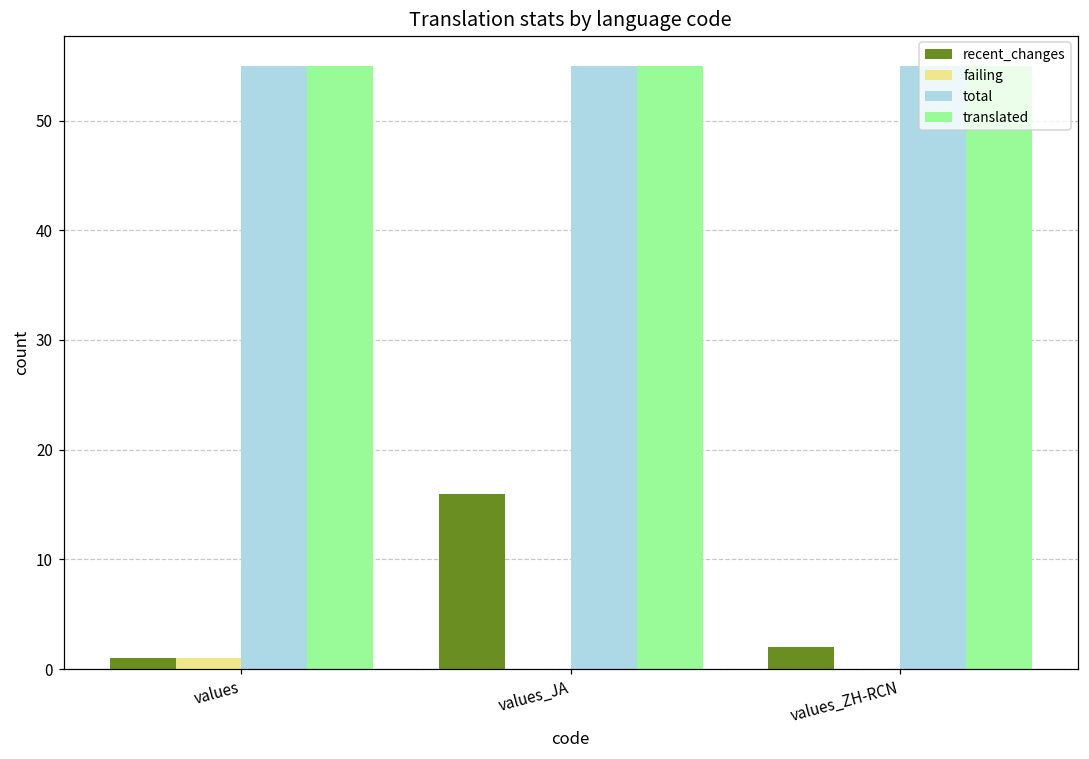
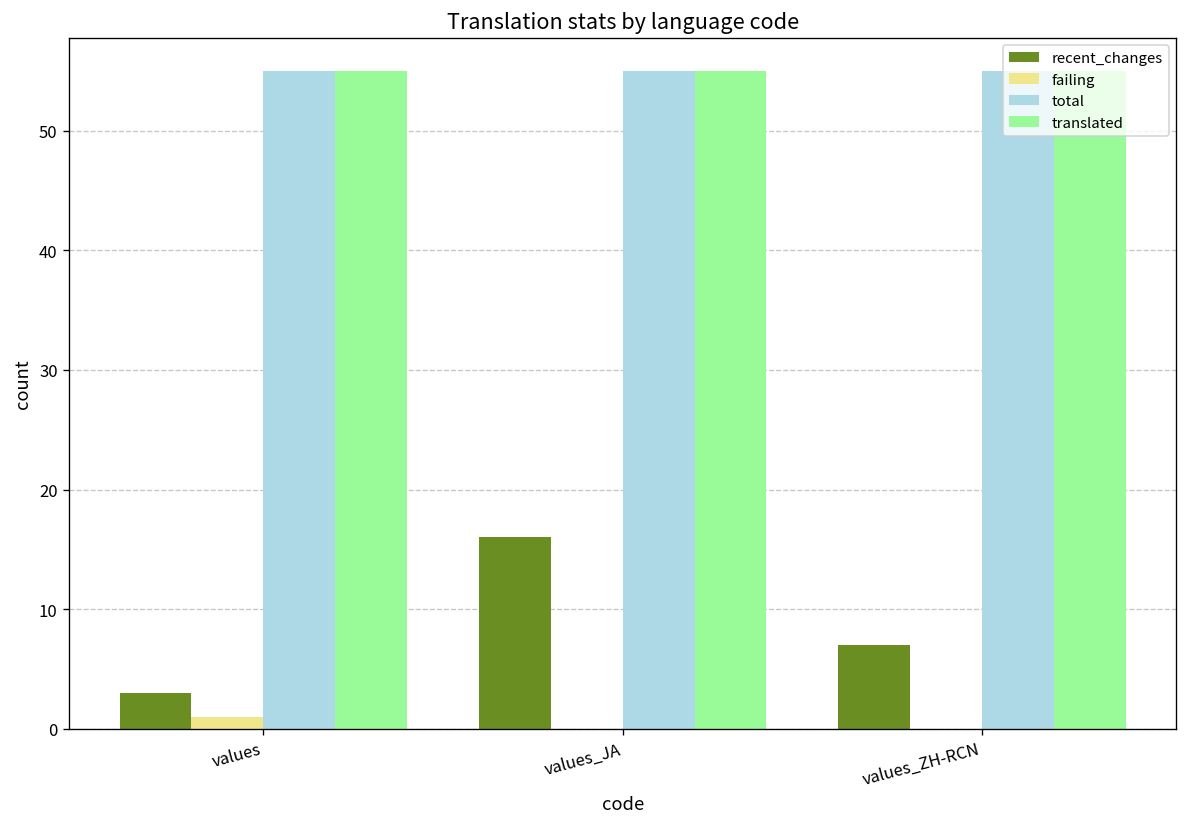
recent_changes, values: 1 -> 3
recent_changes, values_ZH-RCN: 2 -> 7
